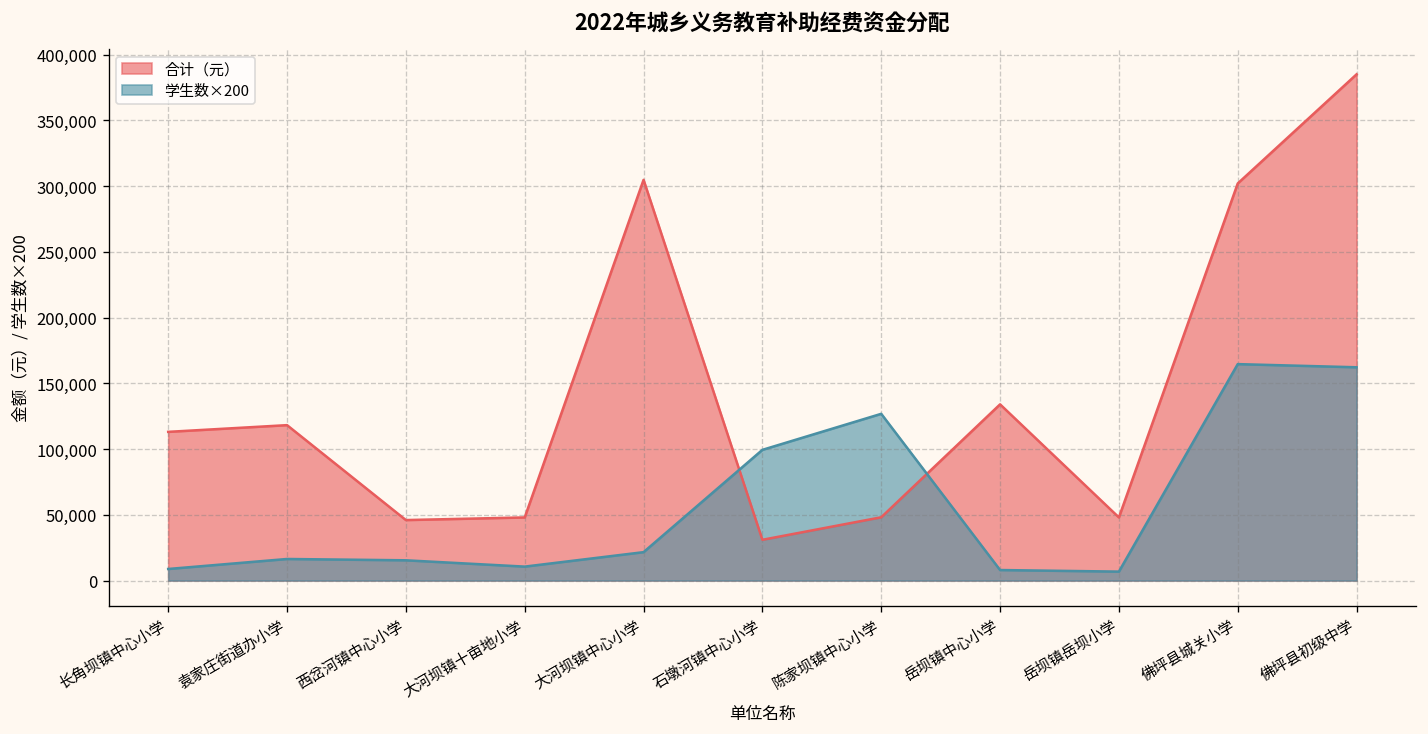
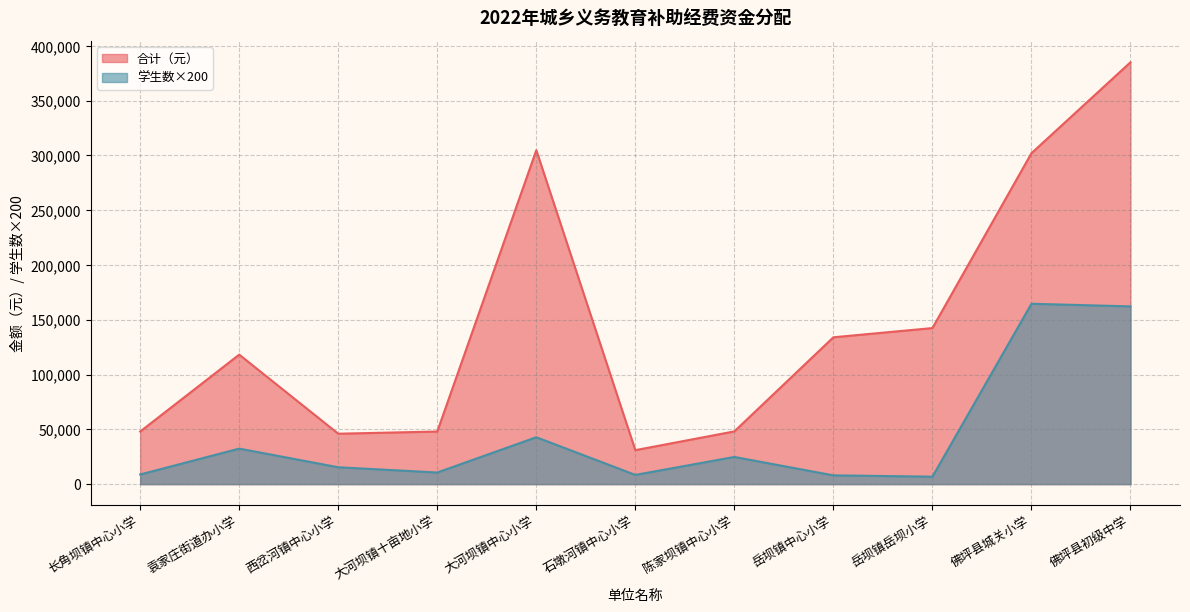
合计（元）, 长角坝镇中心小学: 113,000 -> 48,000
学生数×200, 袁家庄街道办小学: 16,000 -> 32,000
学生数×200, 大河坝镇中心小学: 22,000 -> 43,000
学生数×200, 石墩河镇中心小学: 99,000 -> 8,000
学生数×200, 陈家坝镇中心小学: 127,000 -> 25,000
合计（元）, 岳坝镇岳坝小学: 48,000 -> 142,000
